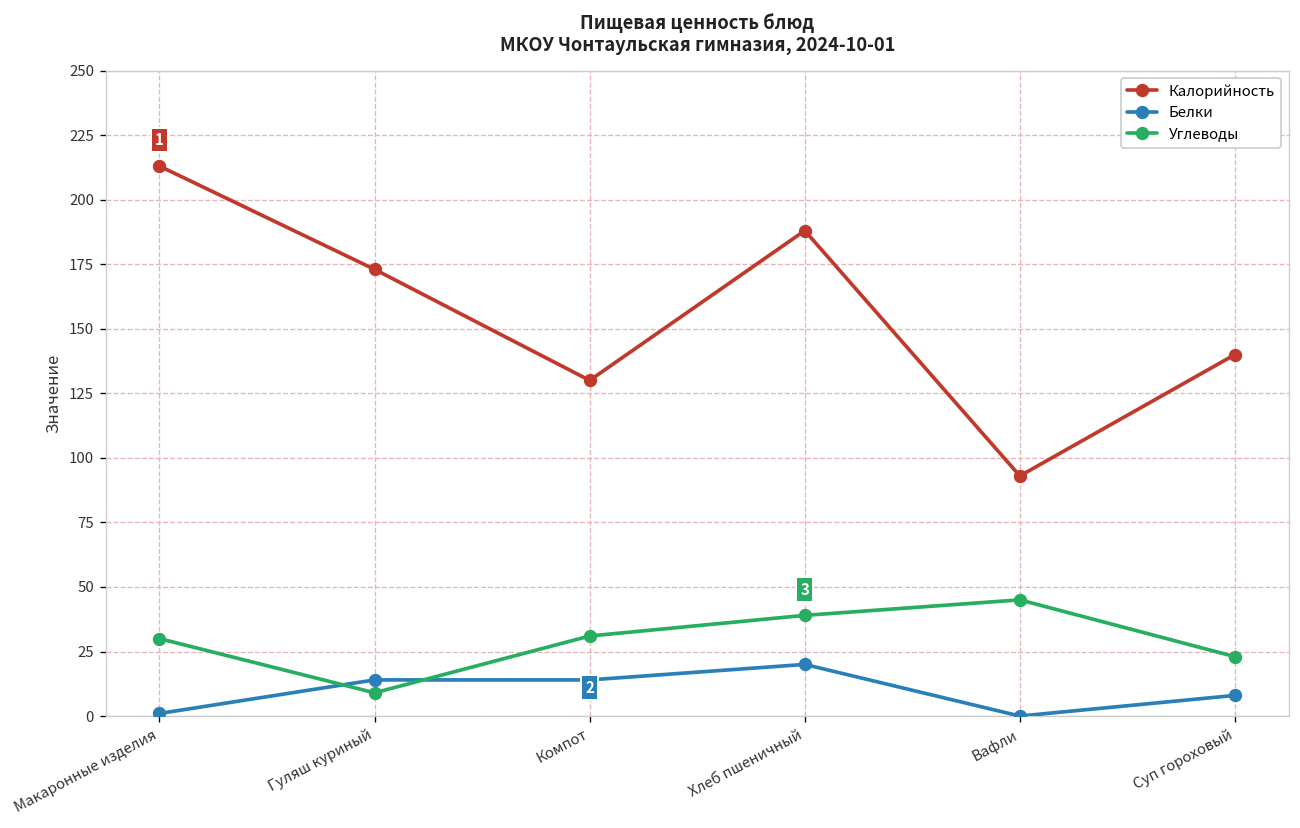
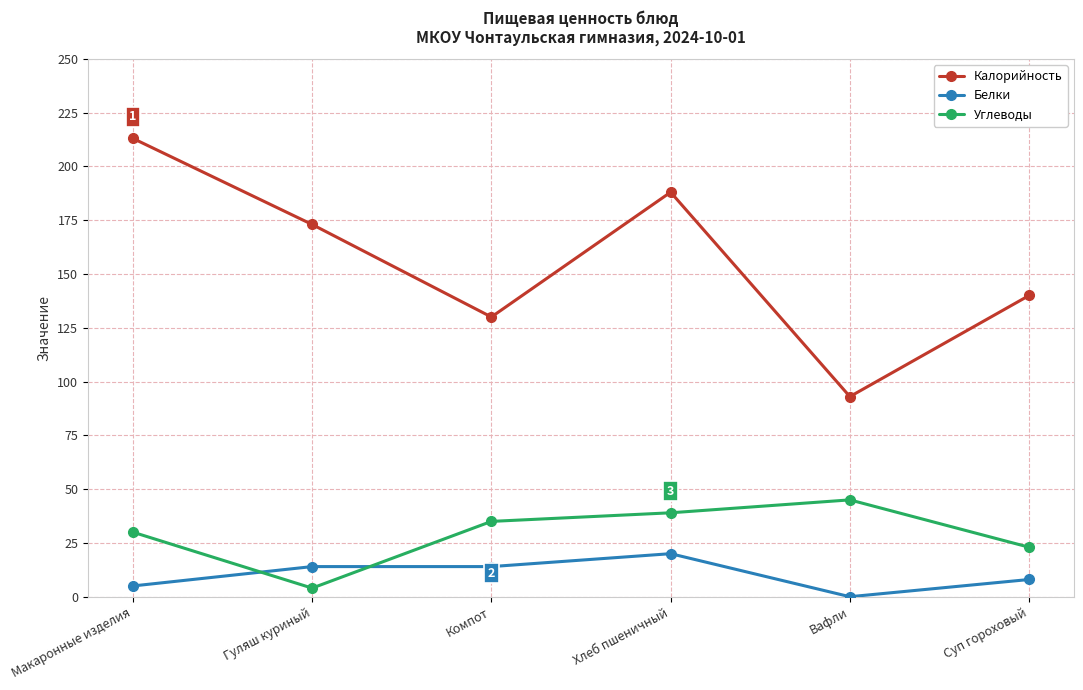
Белки, Макаронные изделия: 1 -> 5
Углеводы, Гуляш куриный: 9 -> 4
Углеводы, Компот: 31 -> 35
